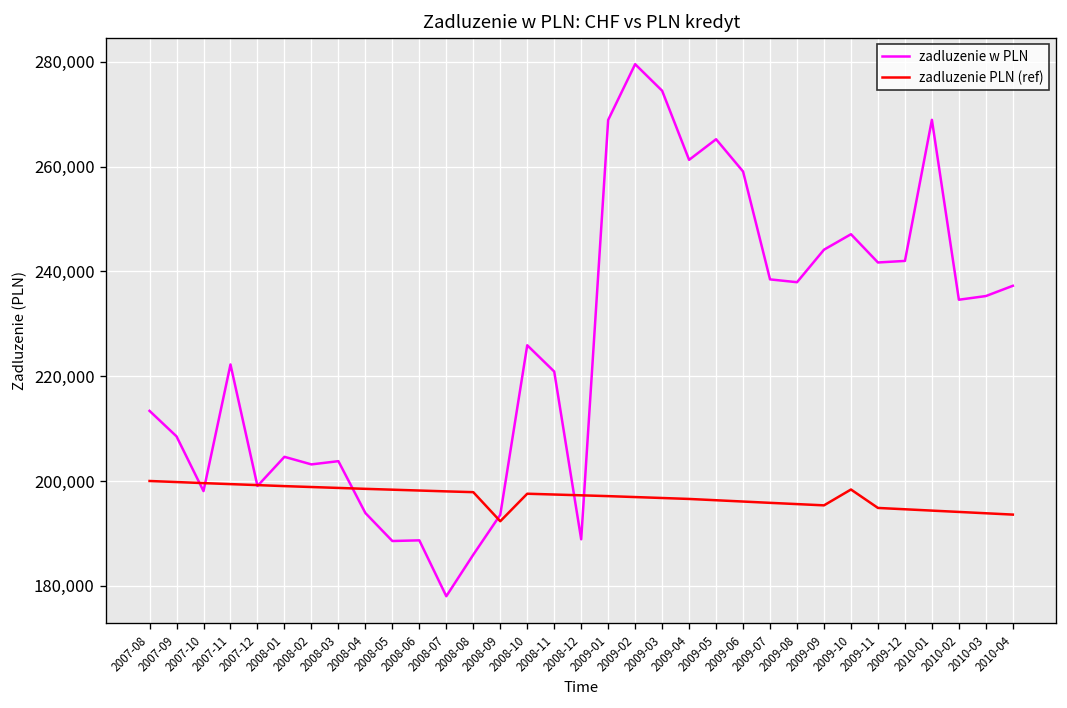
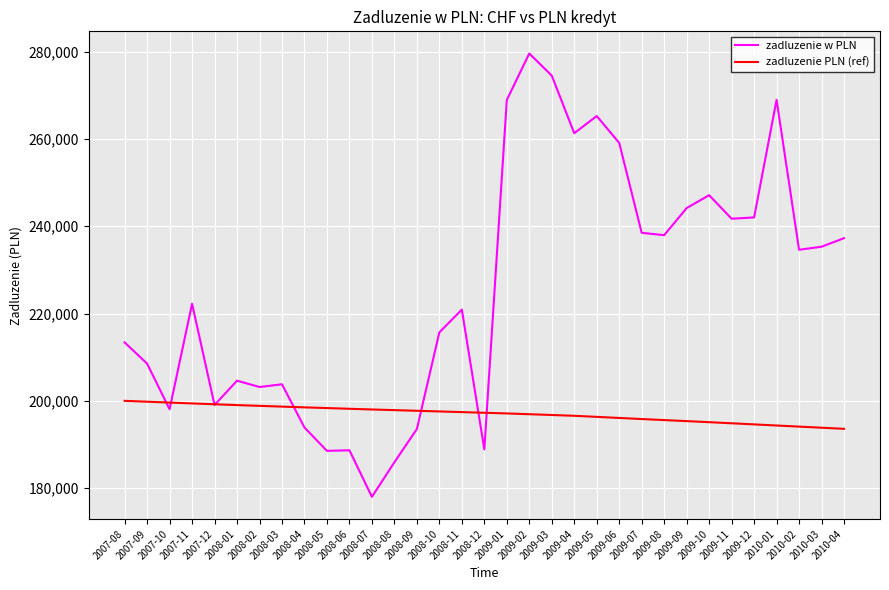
zadluzenie PLN (ref), 2008-09: 192,000 -> 198,000
zadluzenie w PLN, 2008-10: 226,000 -> 216,000
zadluzenie PLN (ref), 2009-10: 198,000 -> 195,000
